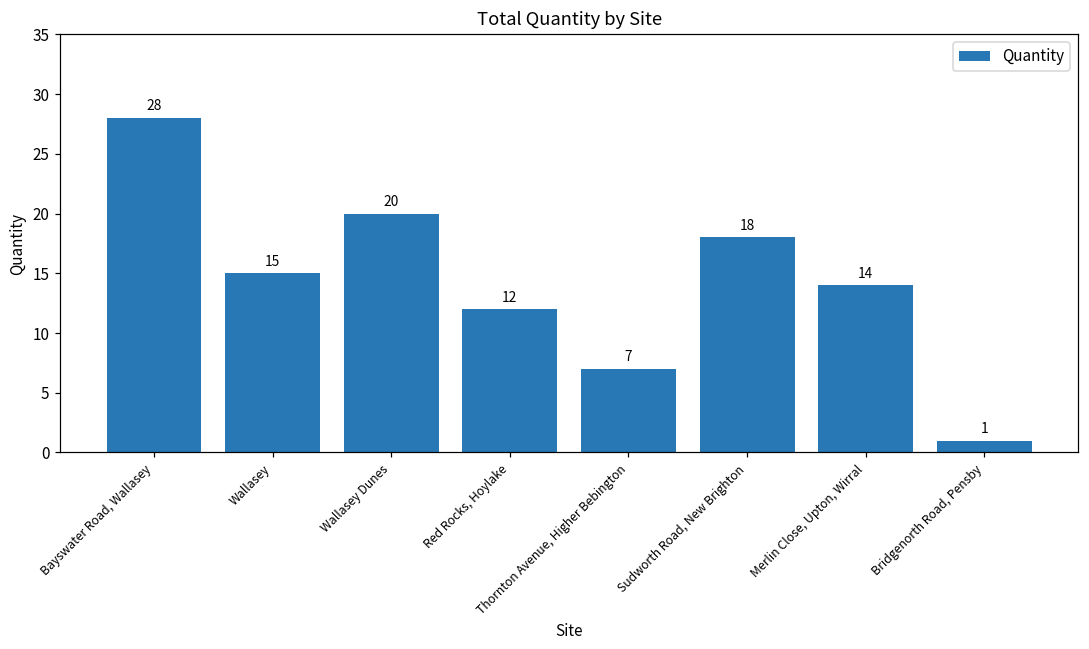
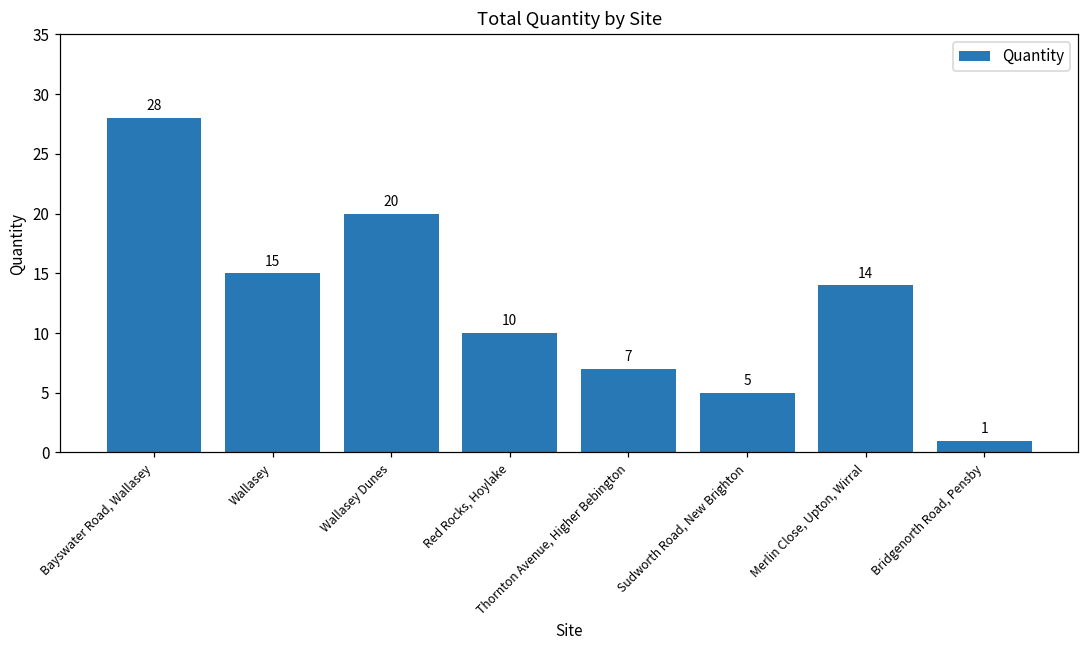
Red Rocks, Hoylake: 12 -> 10
Sudworth Road, New Brighton: 18 -> 5
